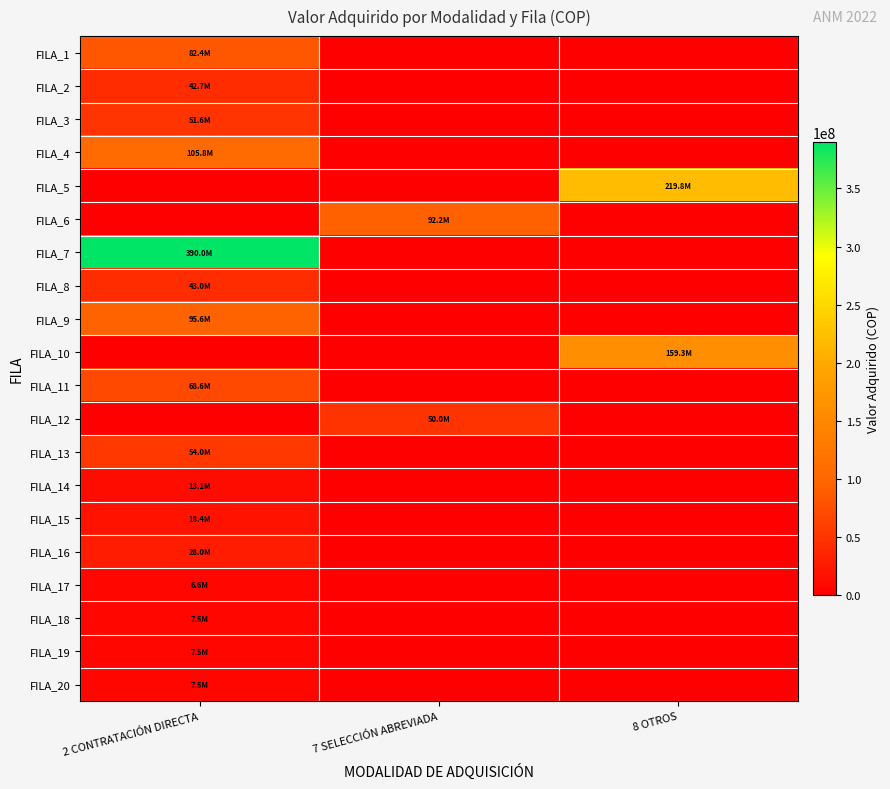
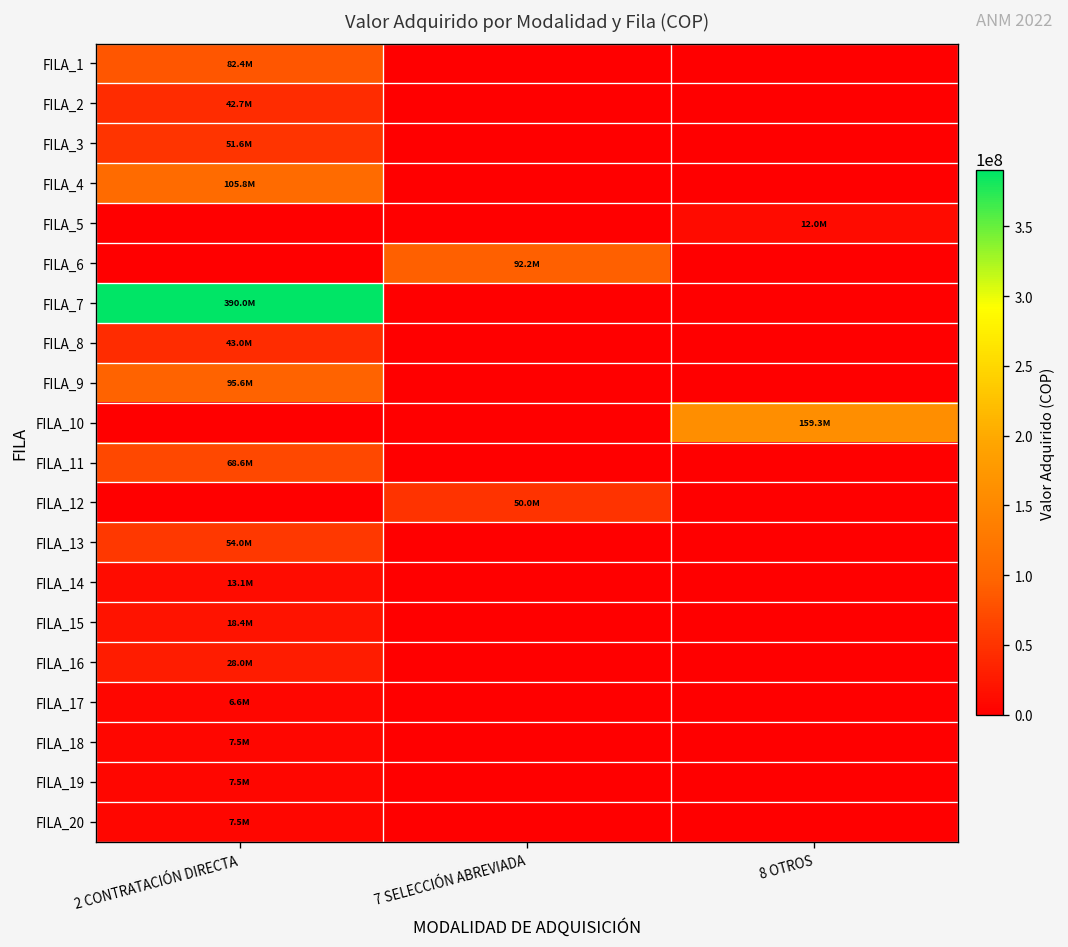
FILA_5, 8 OTROS: 219.8M -> 12.0M
